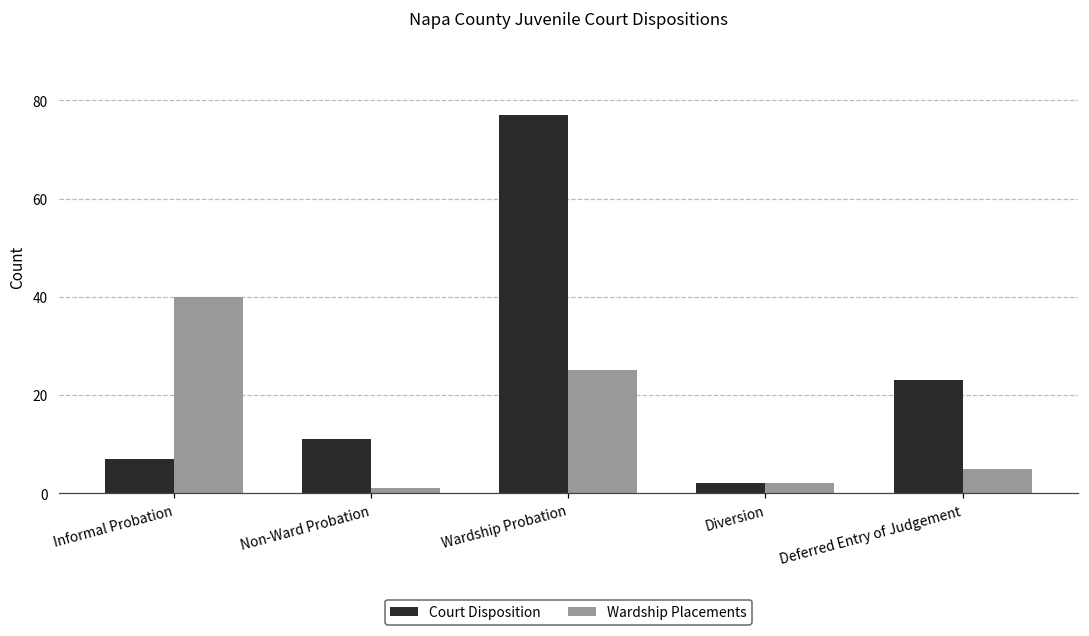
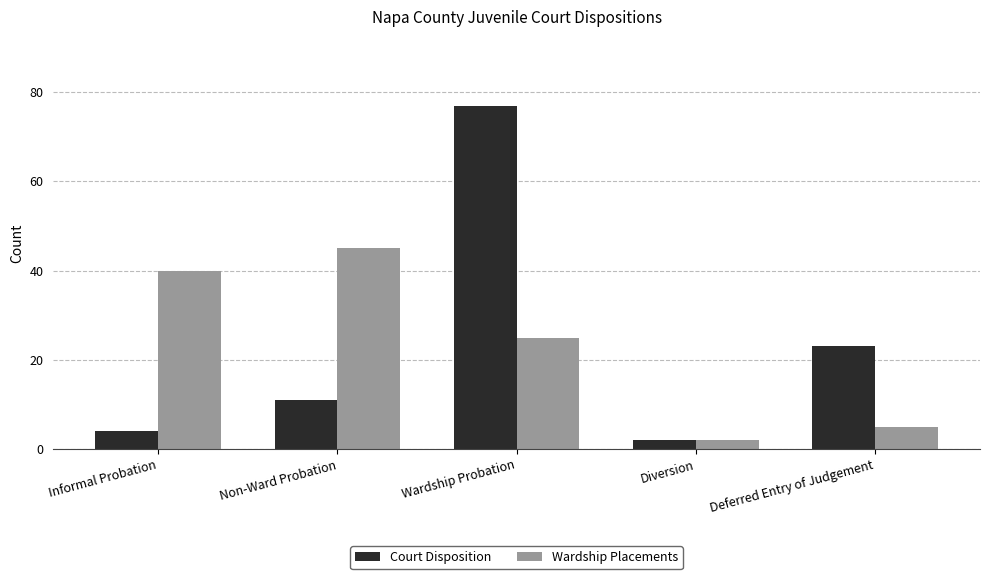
Court Disposition, Informal Probation: 7 -> 4
Wardship Placements, Non-Ward Probation: 1 -> 45
